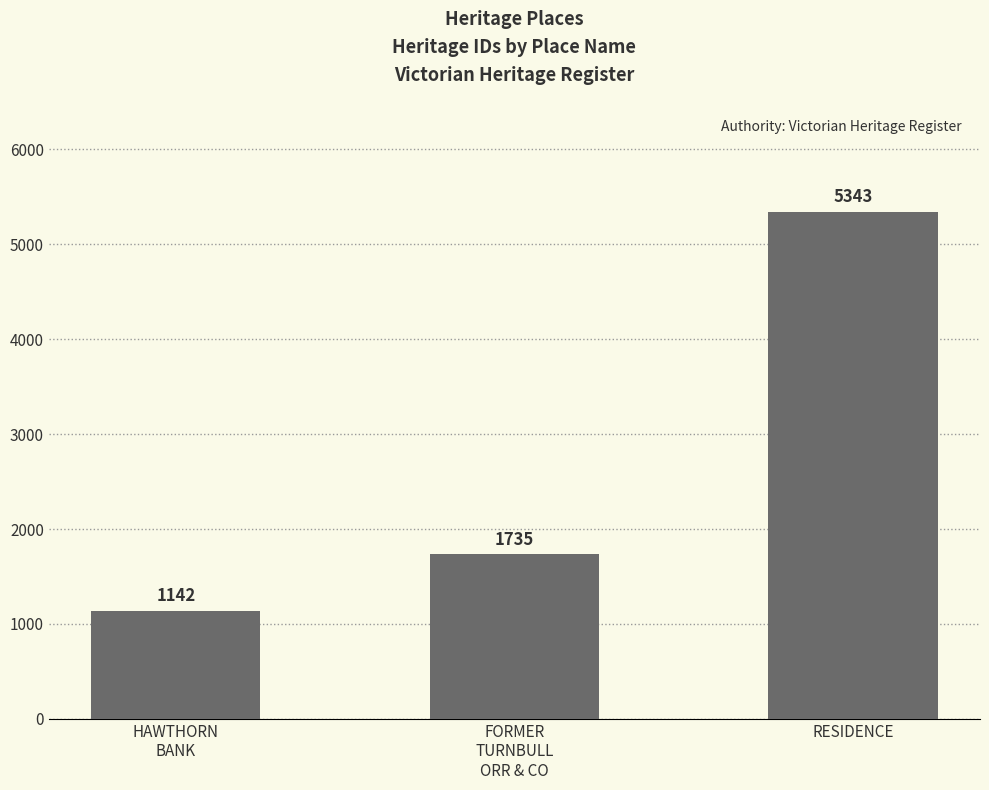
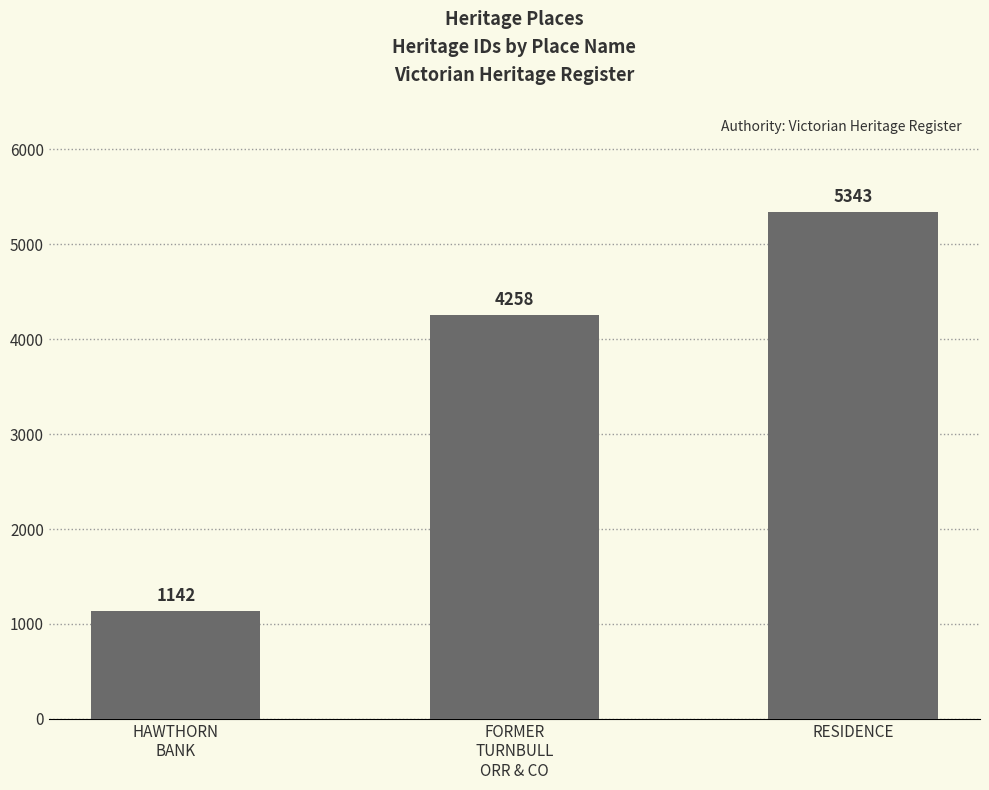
FORMER TURNBULL ORR & CO: 1735 -> 4258
